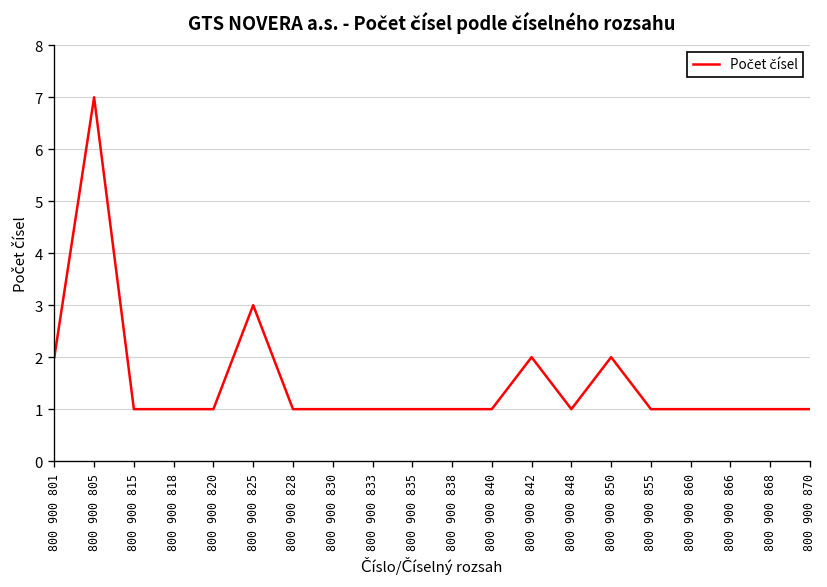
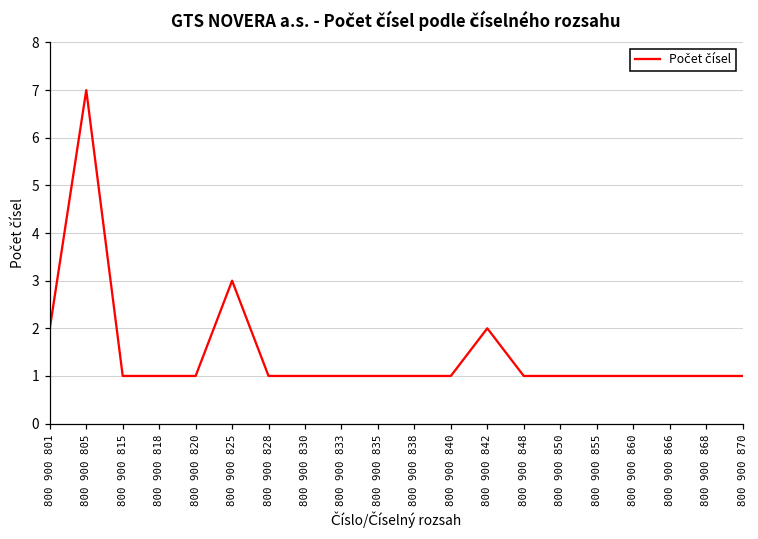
800 900 850: 2 -> 1
